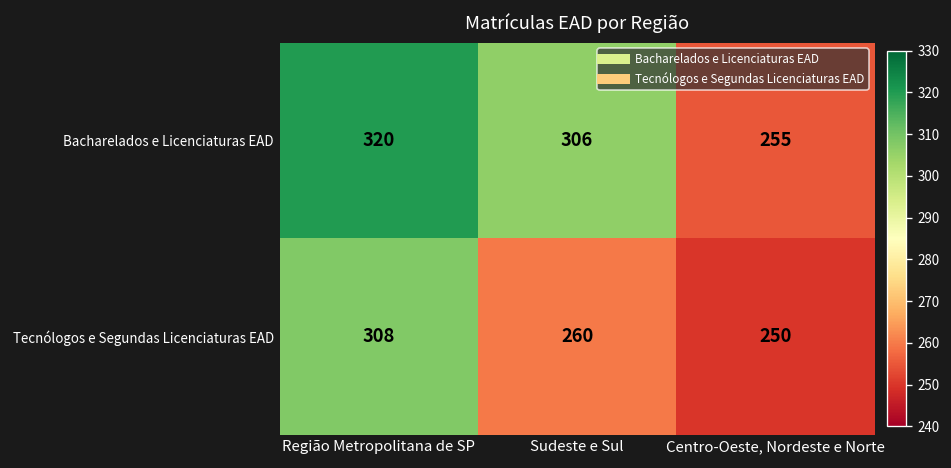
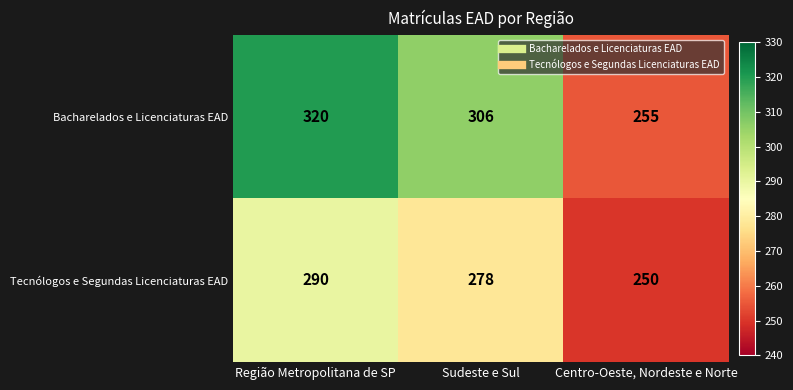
Tecnólogos e Segundas Licenciaturas EAD, Região Metropolitana de SP: 308 -> 290
Tecnólogos e Segundas Licenciaturas EAD, Sudeste e Sul: 260 -> 278
